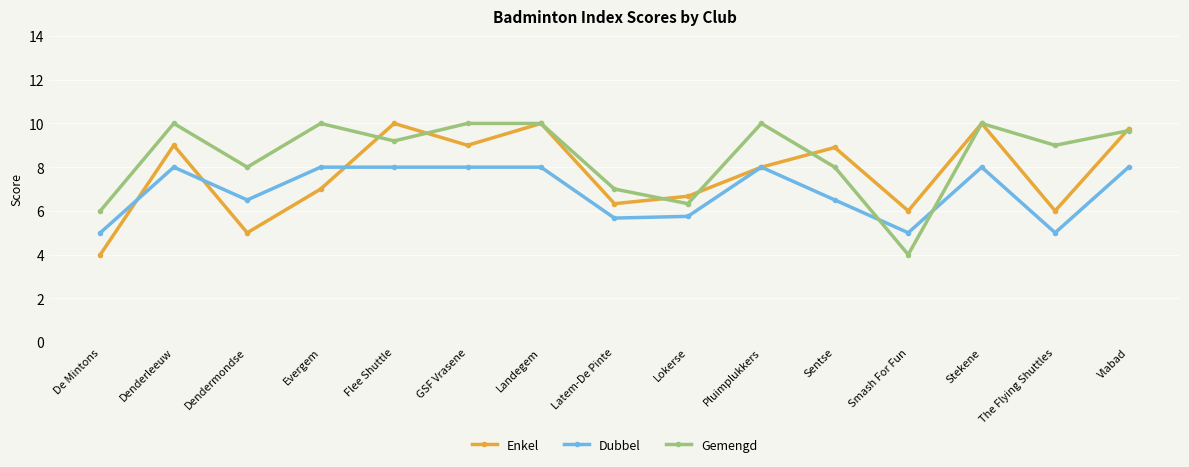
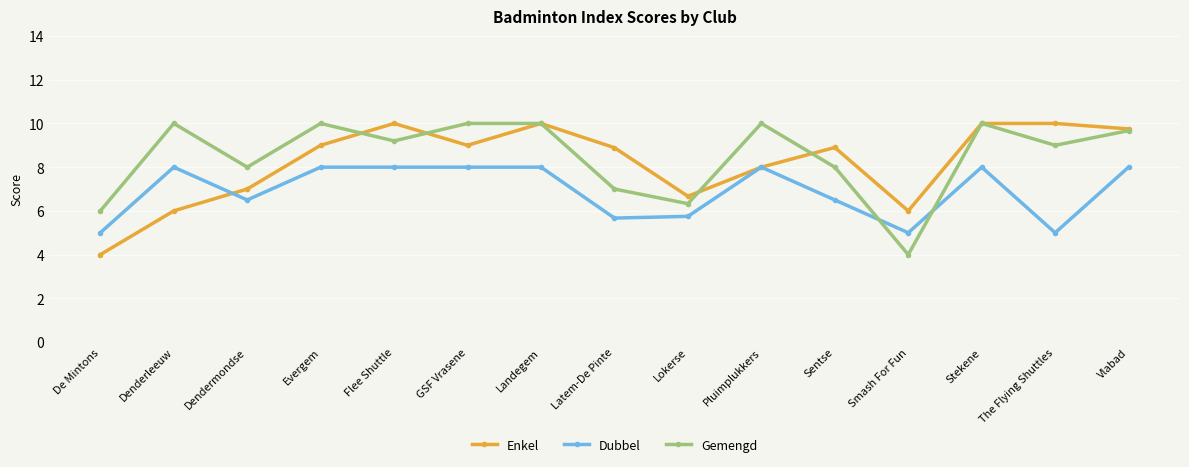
Enkel, Denderleeuw: 9 -> 6
Enkel, Dendermondse: 5 -> 7
Enkel, Evergem: 7 -> 9
Enkel, Latem-De Pinte: 6.3 -> 8.9
Enkel, The Flying Shuttles: 6 -> 10
